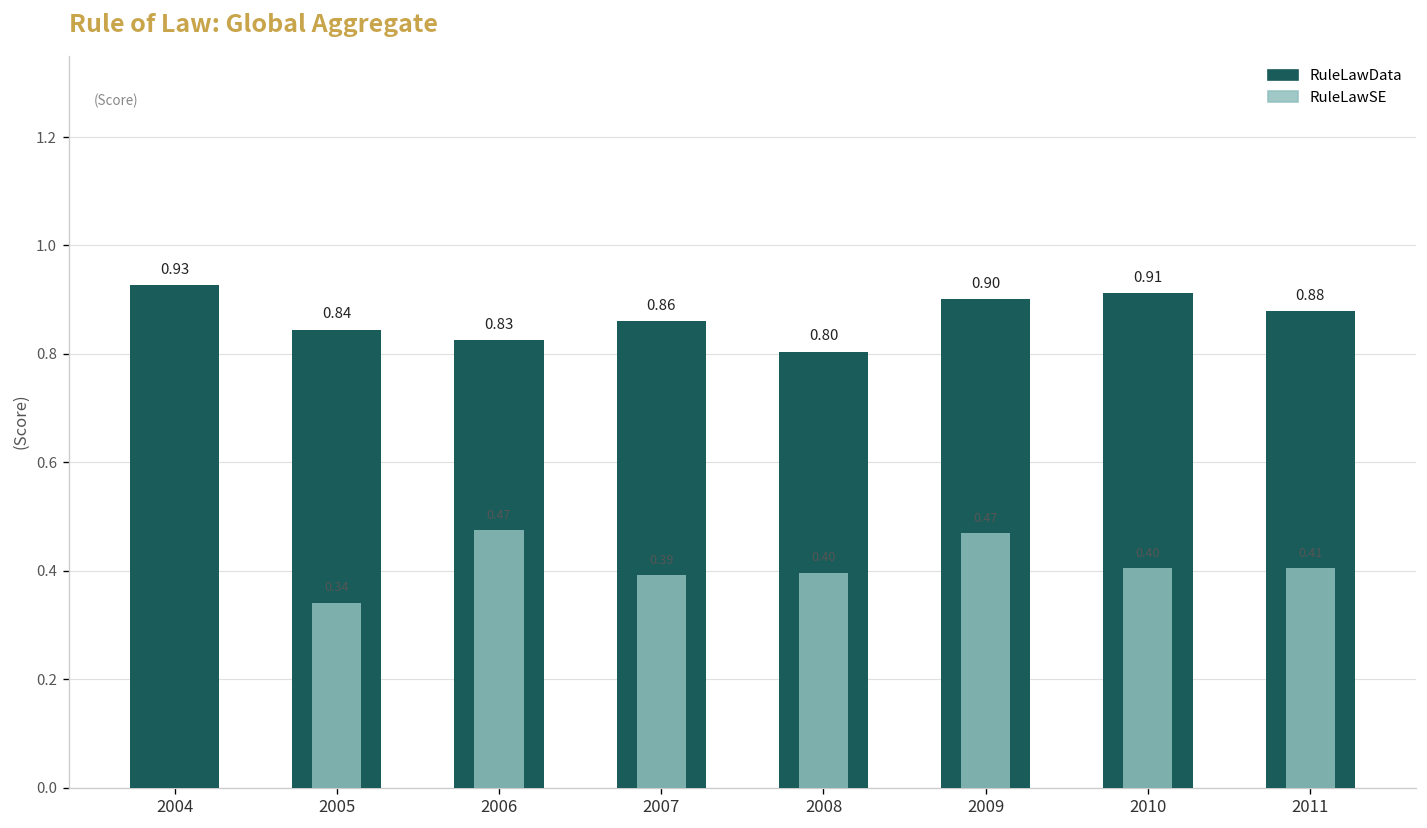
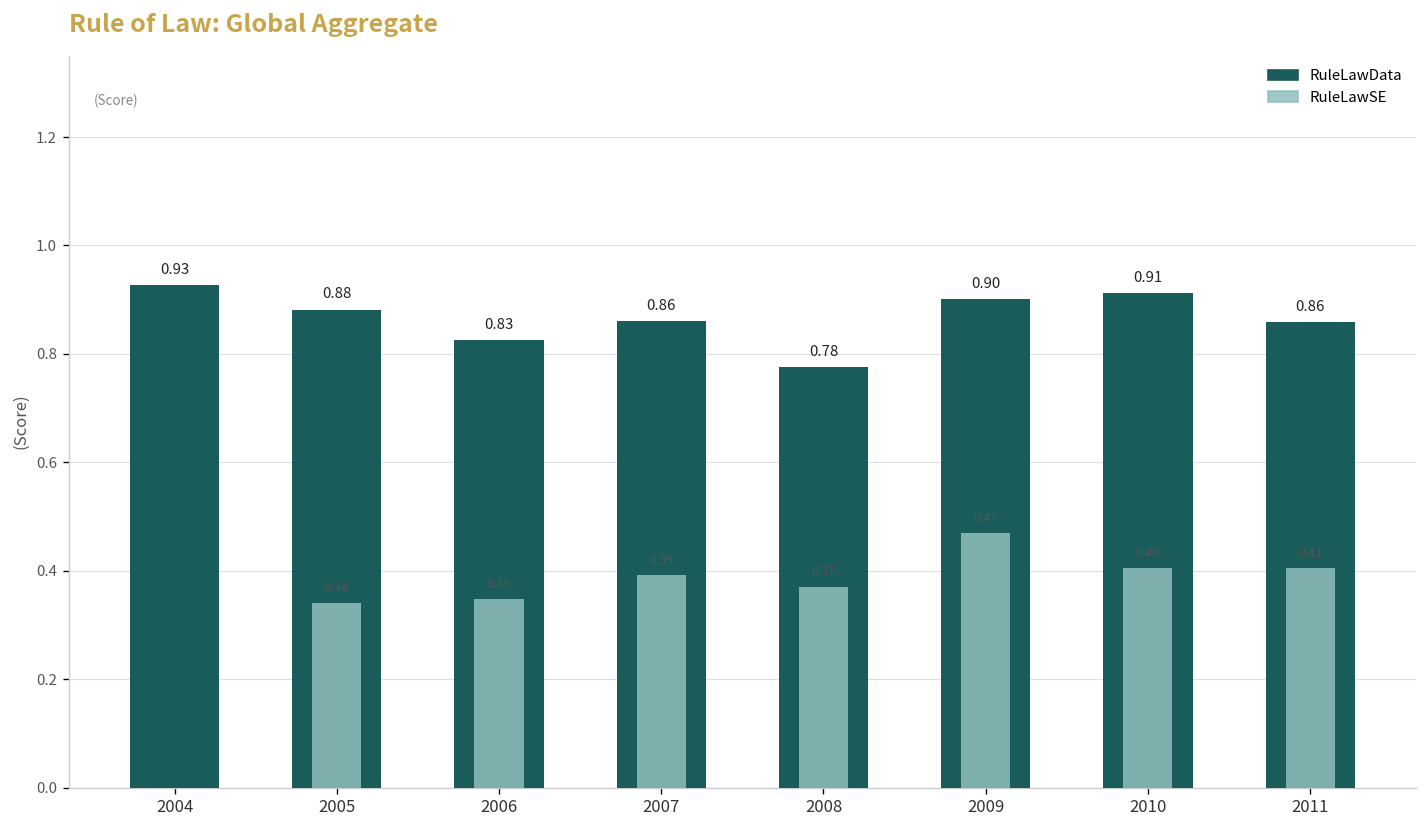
RuleLawData, 2005: 0.84 -> 0.88
RuleLawSE, 2006: 0.47 -> 0.35
RuleLawData, 2008: 0.80 -> 0.78
RuleLawSE, 2008: 0.40 -> 0.37
RuleLawData, 2011: 0.88 -> 0.86
